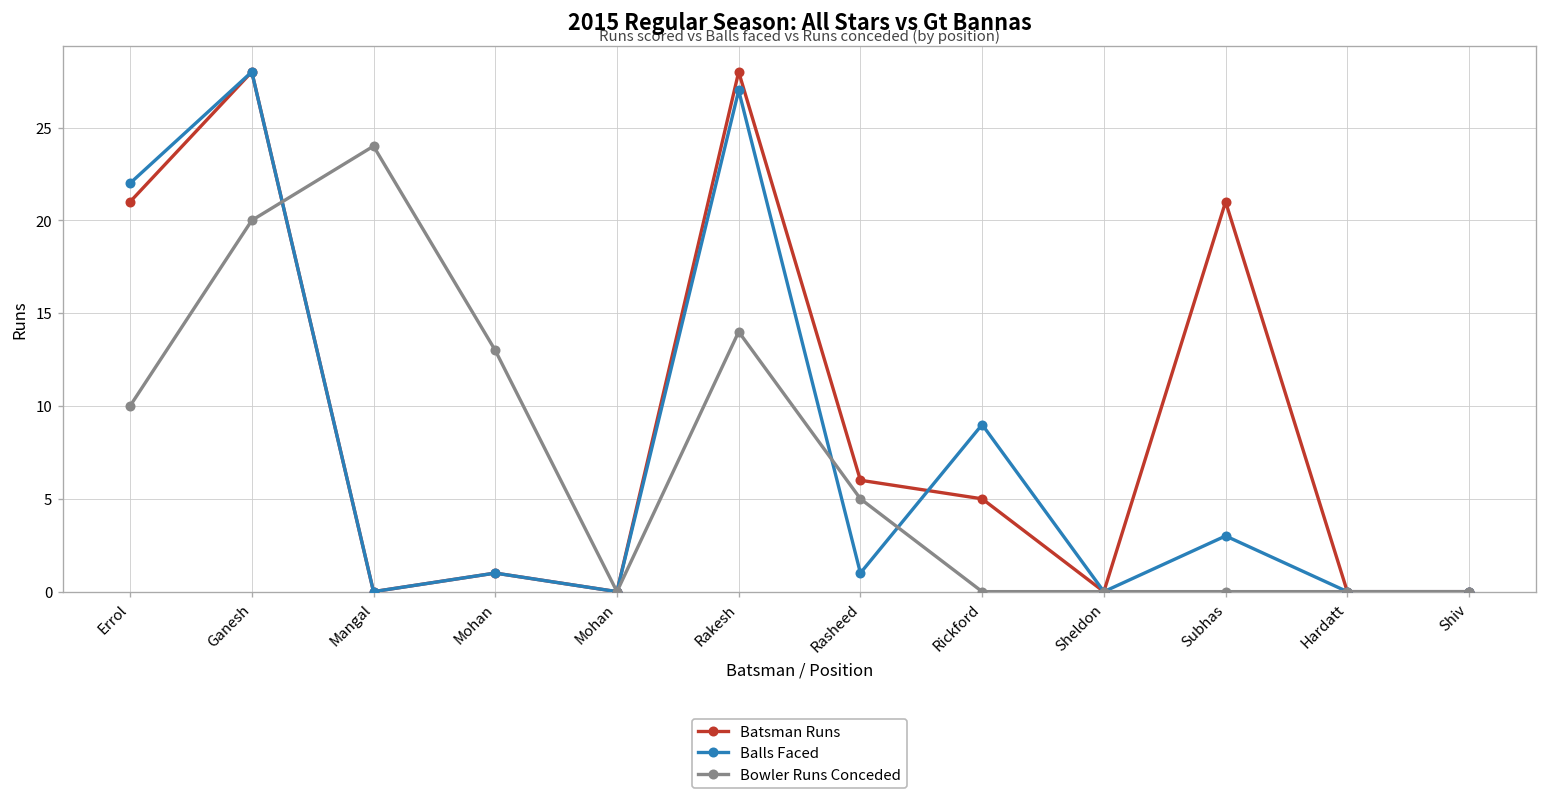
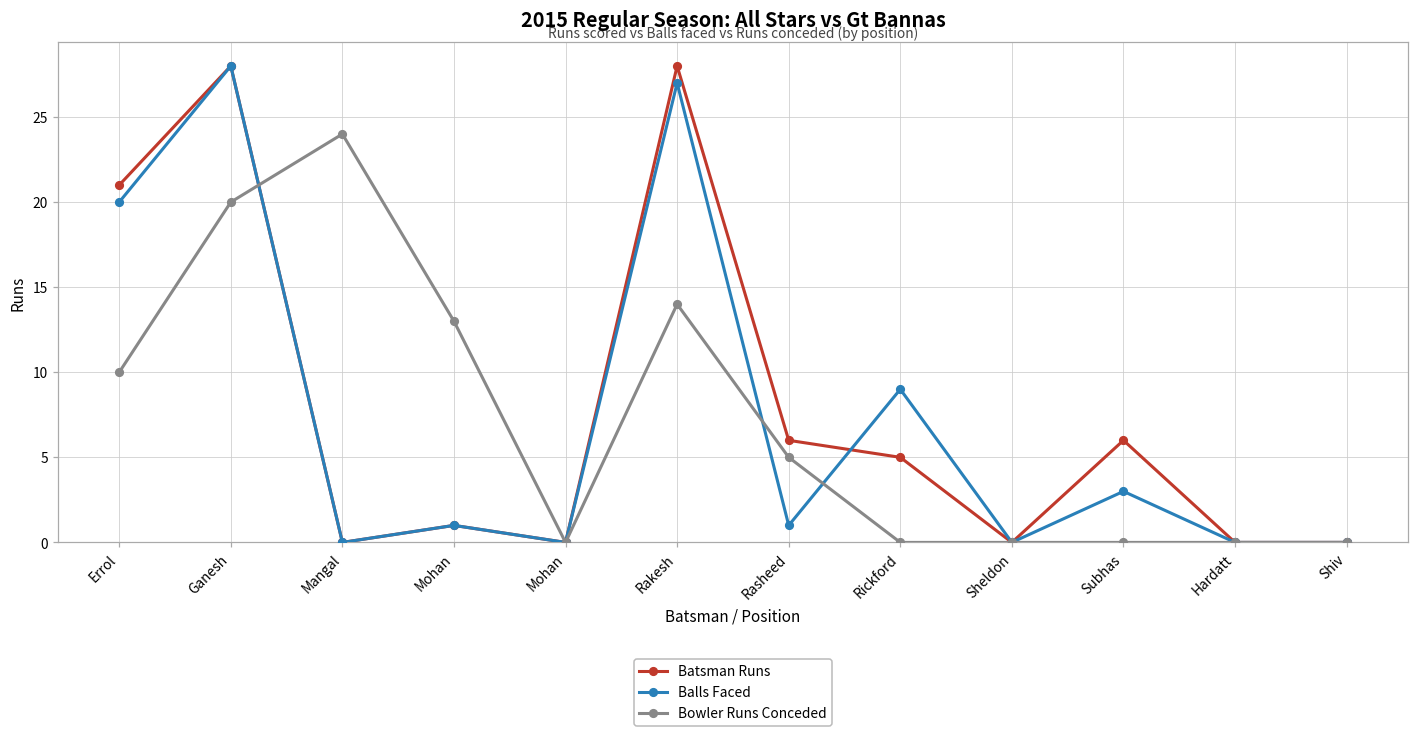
Balls Faced, Errol: 22 -> 20
Batsman Runs, Subhas: 21 -> 6
